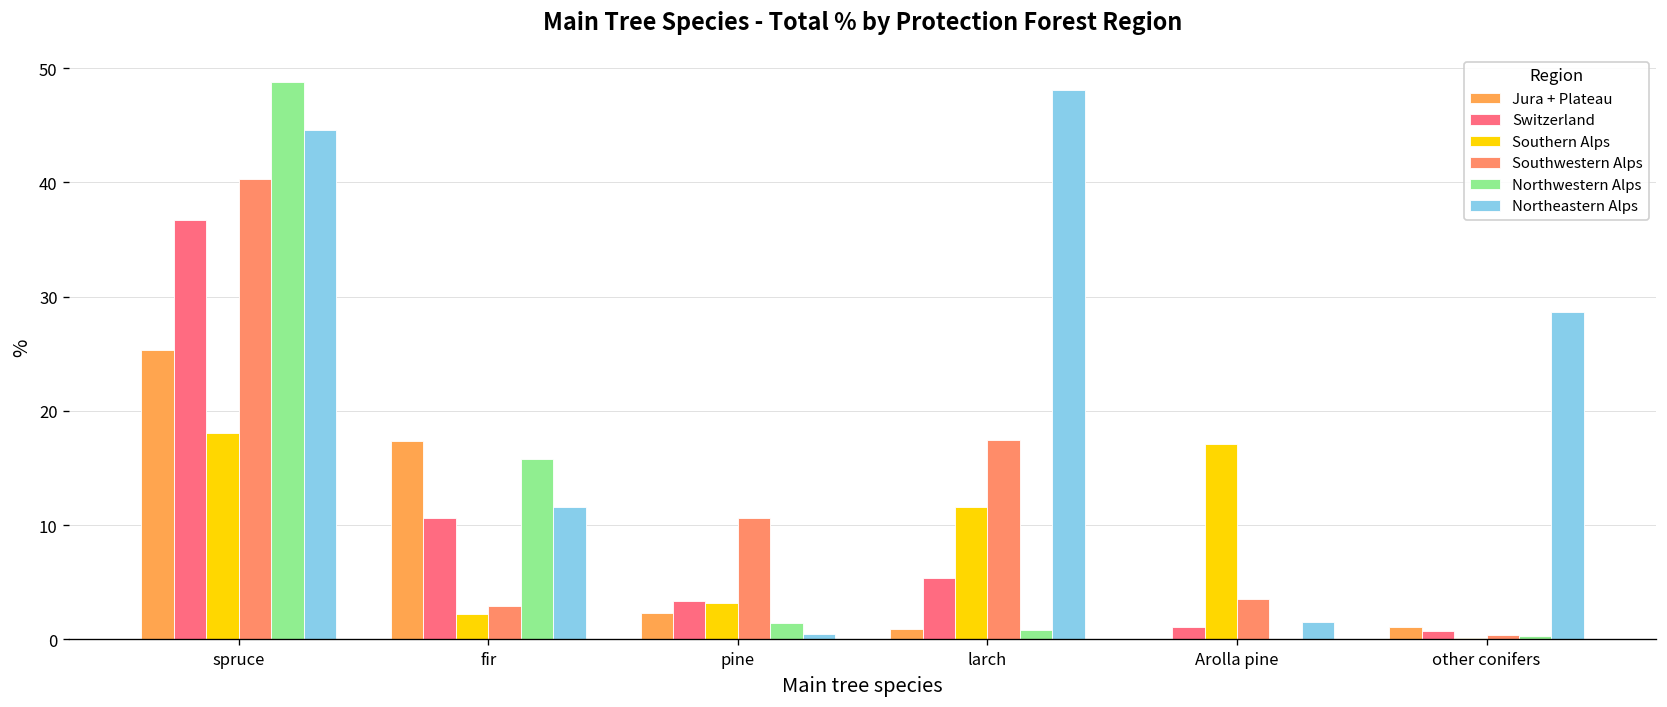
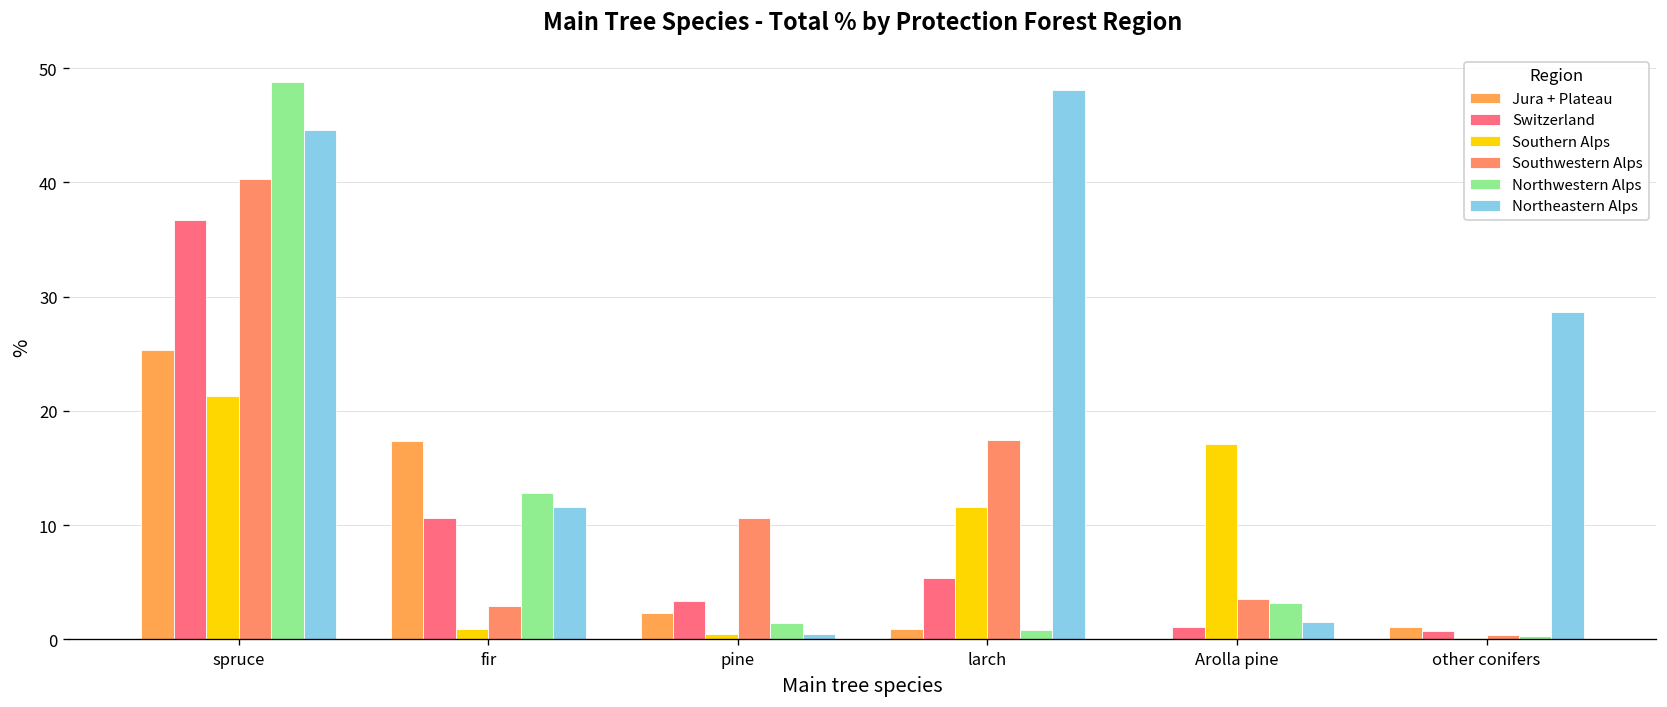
Southern Alps, spruce: 18 -> 21
Southern Alps, fir: 2 -> 1
Northwestern Alps, fir: 16 -> 13
Southern Alps, pine: 3 -> 1
Northwestern Alps, Arolla pine: 0 -> 3
